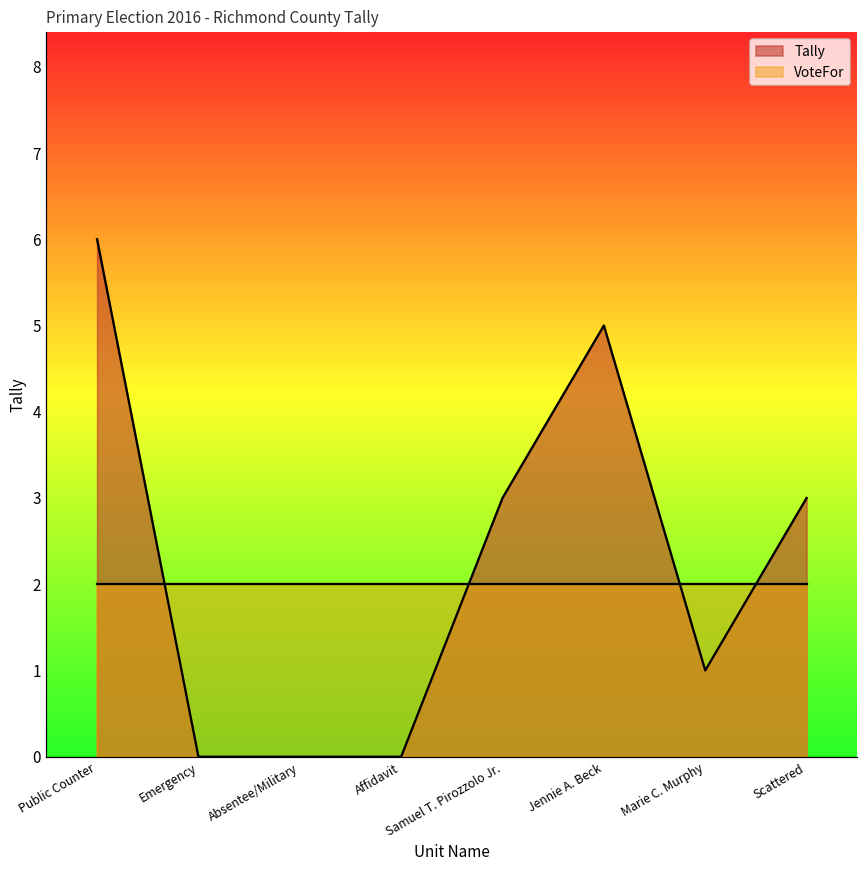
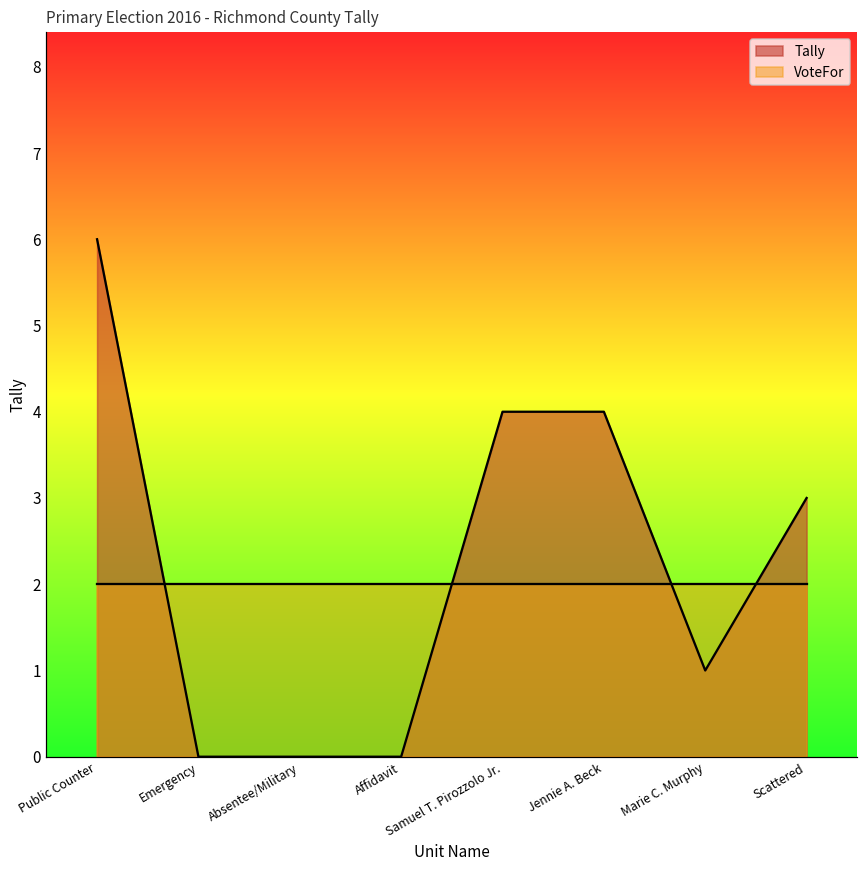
Tally, Samuel T. Pirozzolo Jr.: 3 -> 4
Tally, Jennie A. Beck: 5 -> 4
